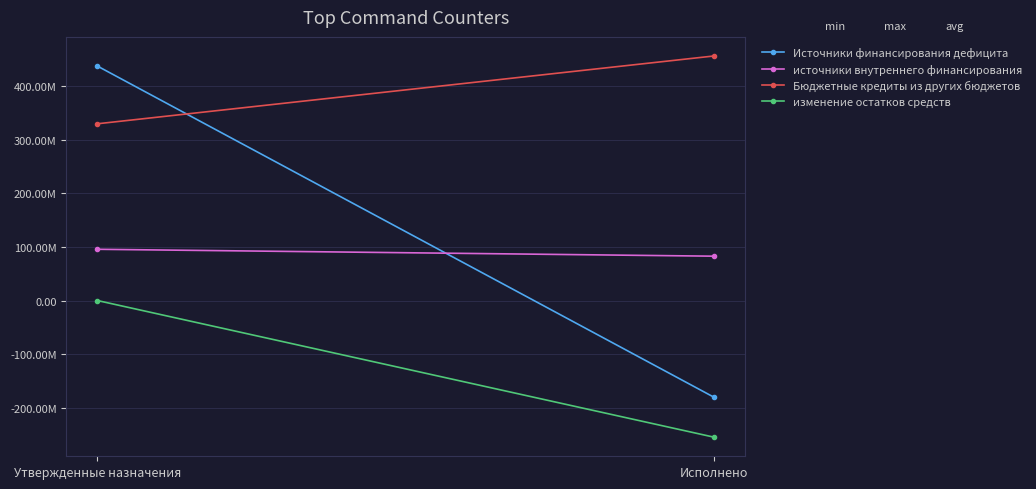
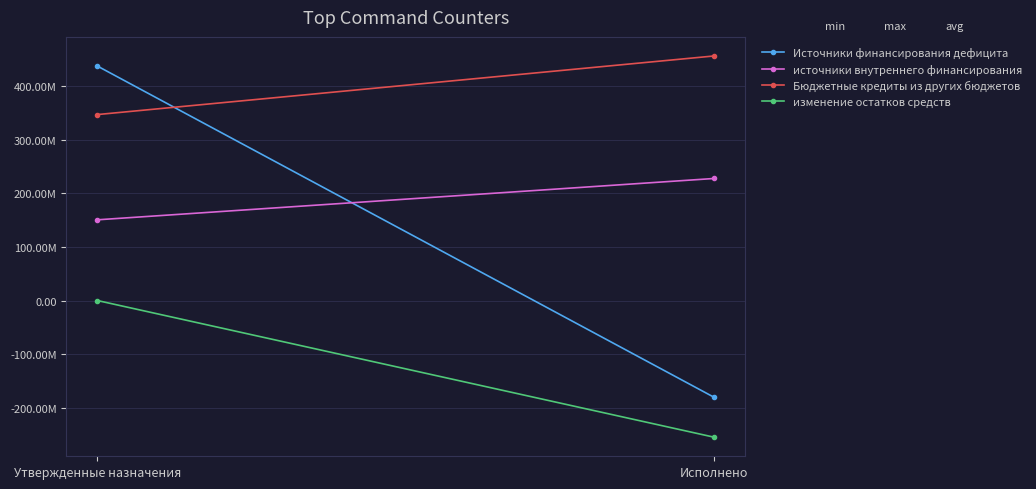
источники внутреннего финансирования, Утвержденные назначения: 100000000 -> 150000000
Бюджетные кредиты из других бюджетов, Утвержденные назначения: 330000000 -> 350000000
источники внутреннего финансирования, Исполнено: 80000000 -> 230000000
